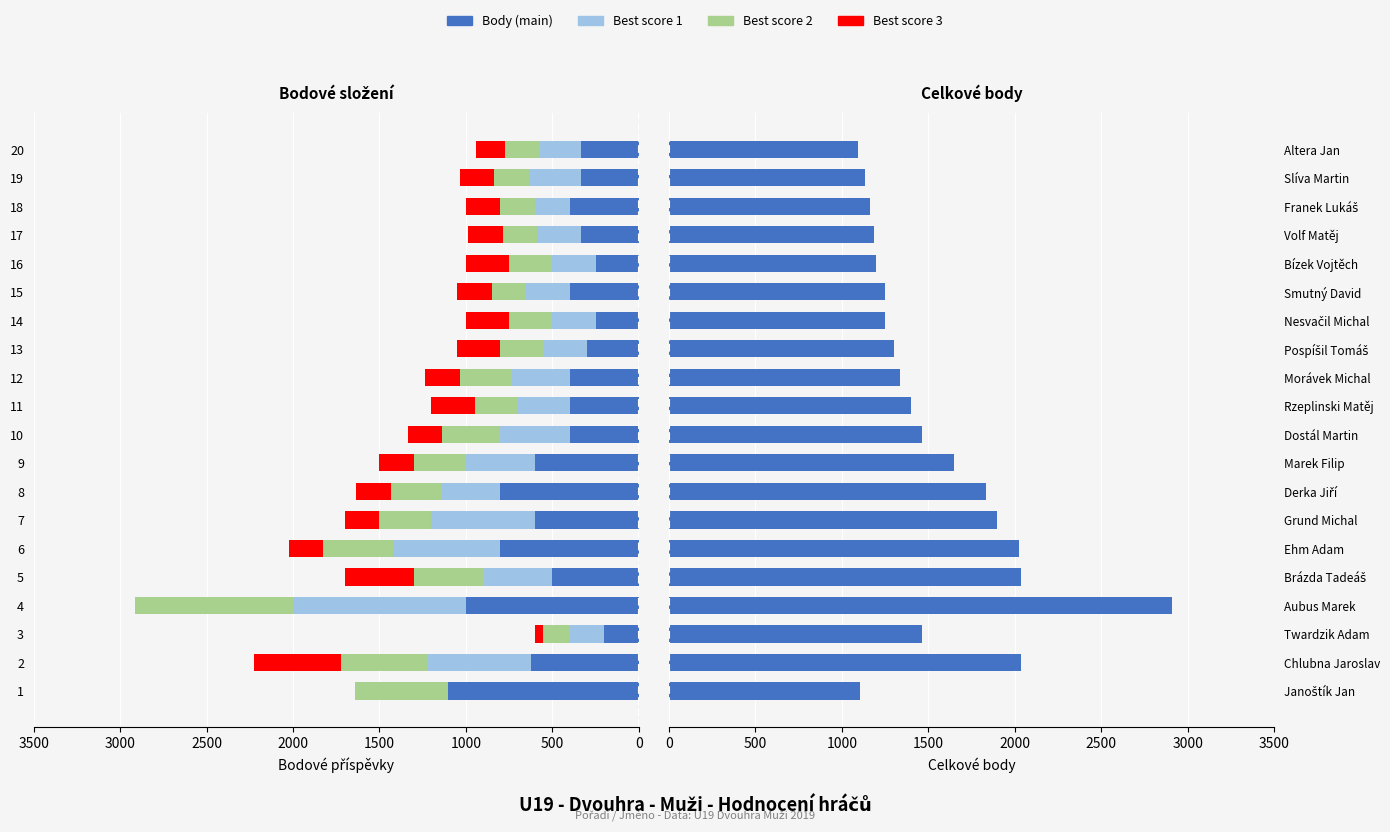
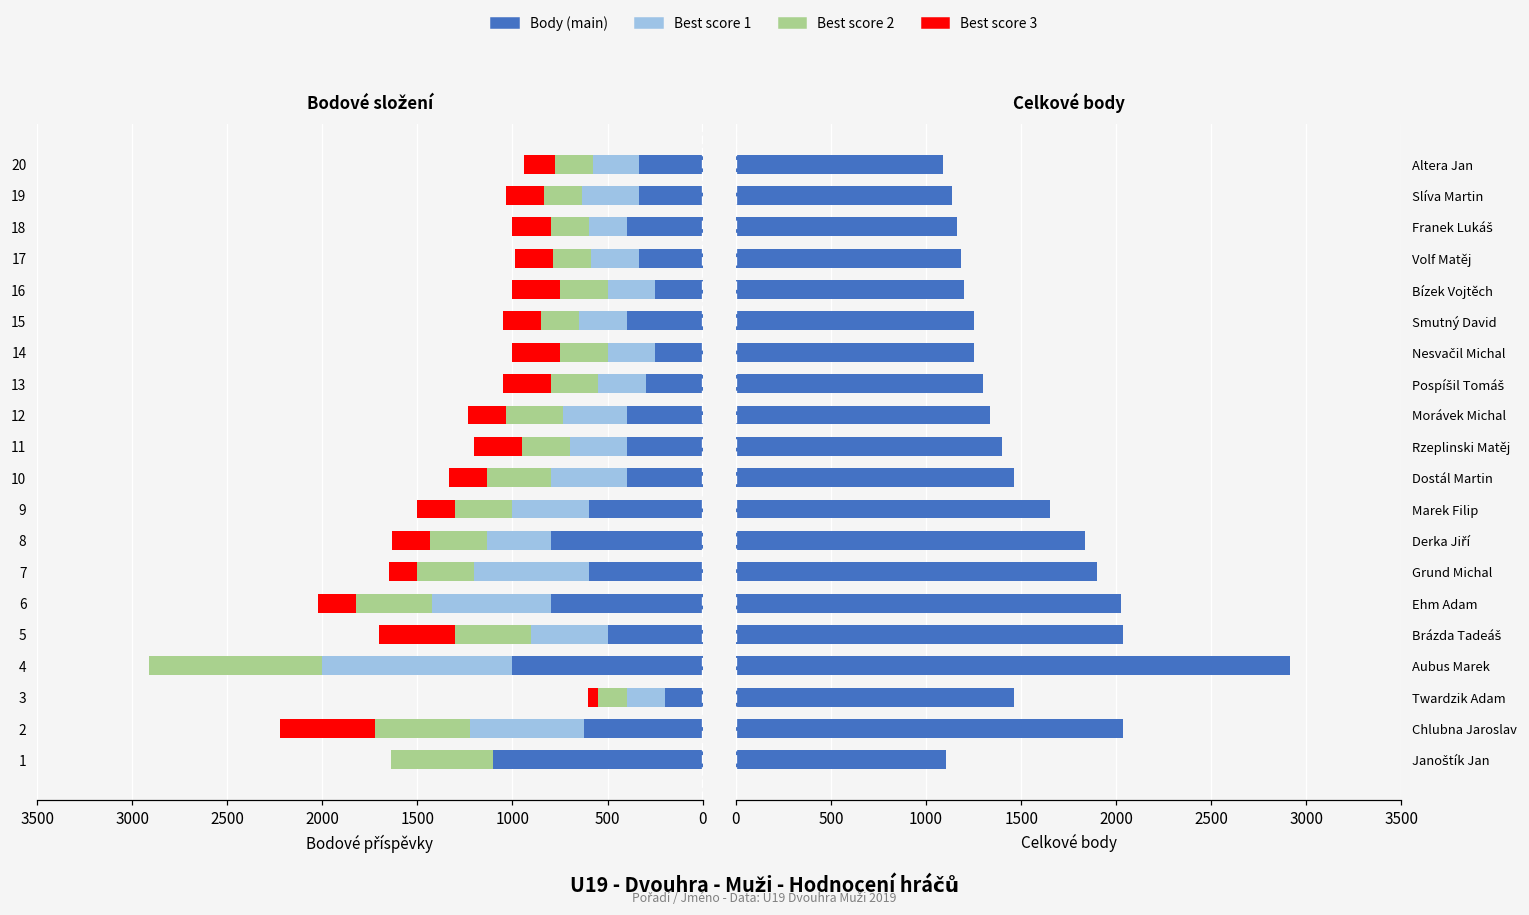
Bodové složení, Best score 3, 7: 200 -> 150
